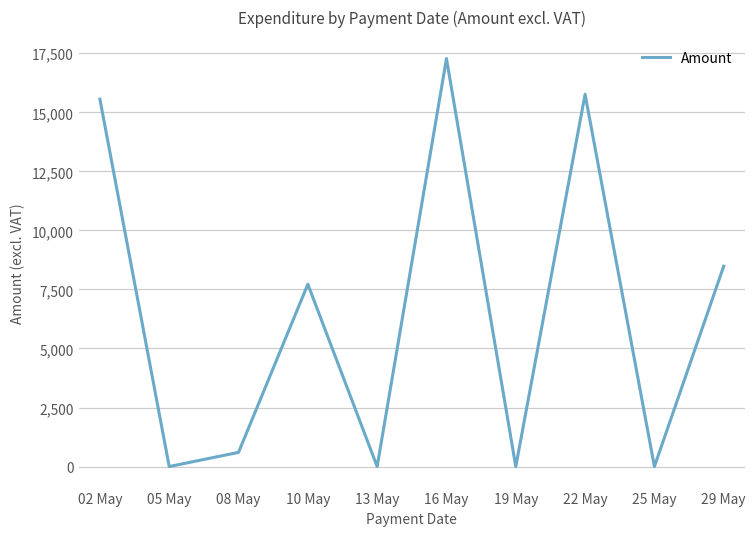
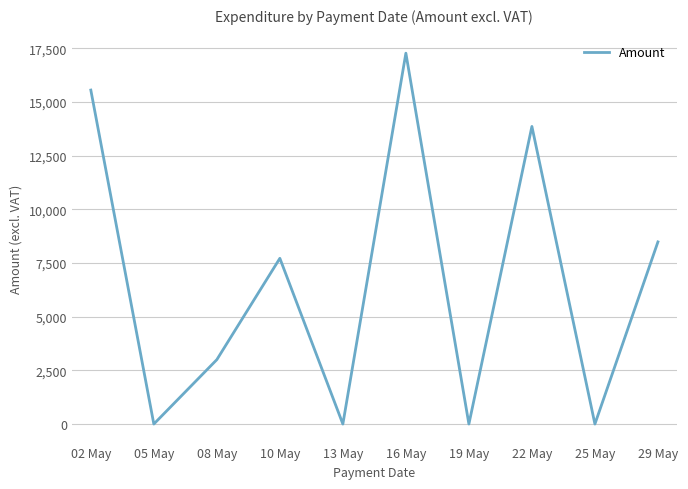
08 May: 600 -> 3,000
22 May: 15,800 -> 13,900
